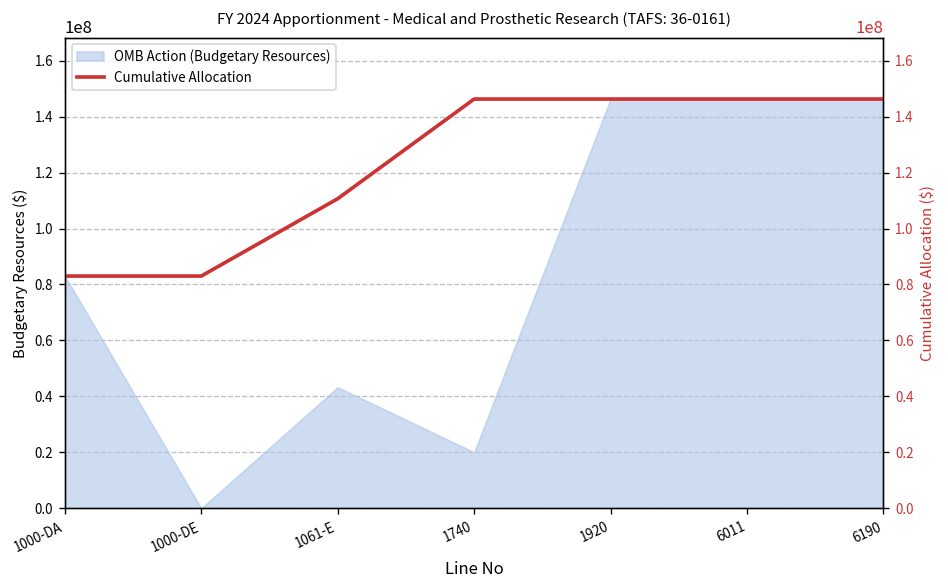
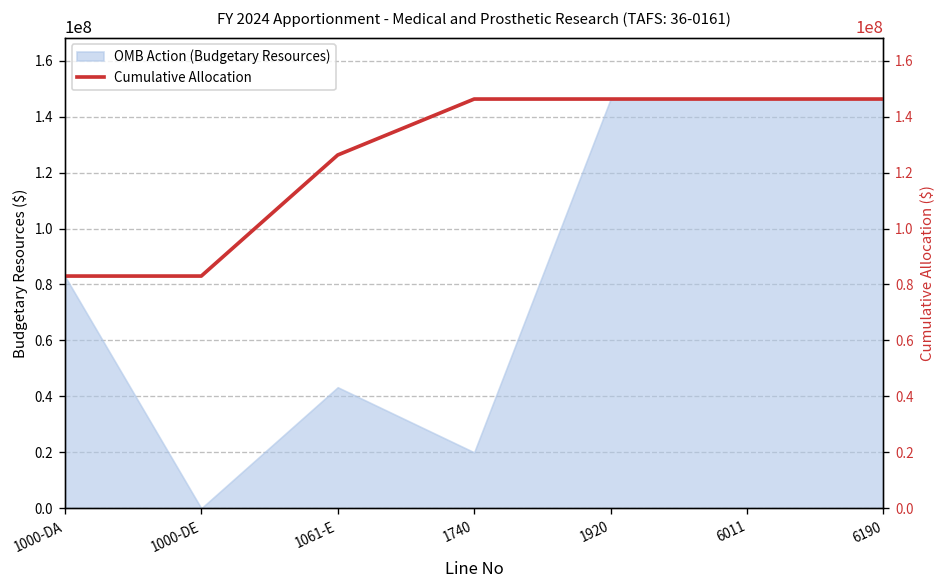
Cumulative Allocation, 1061-E: 111000000 -> 126000000
